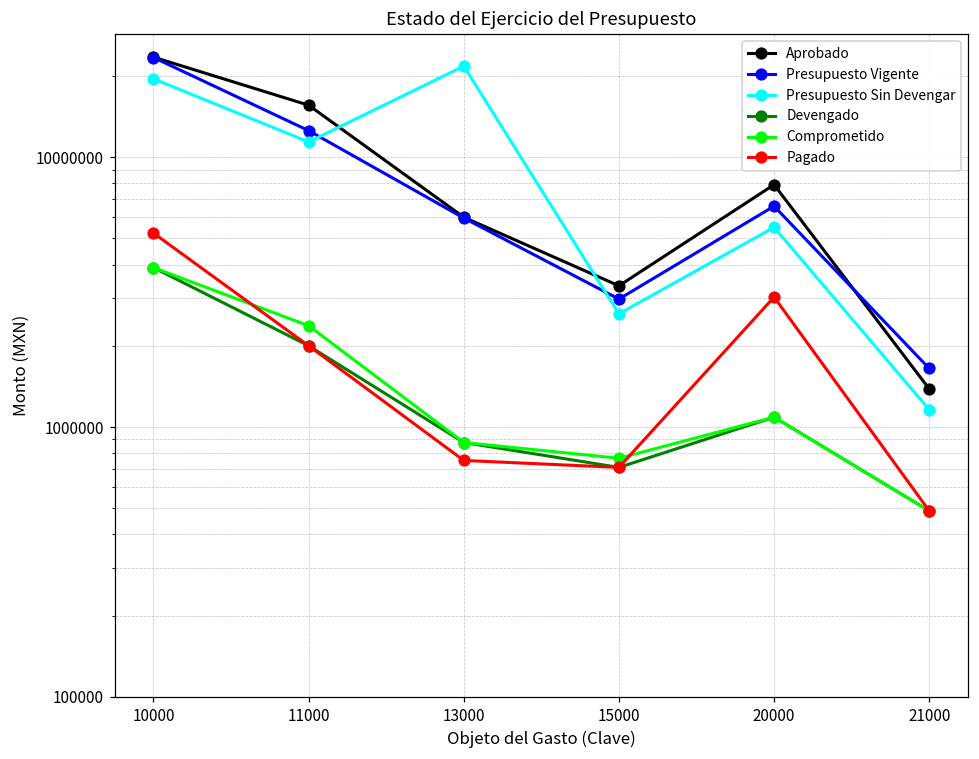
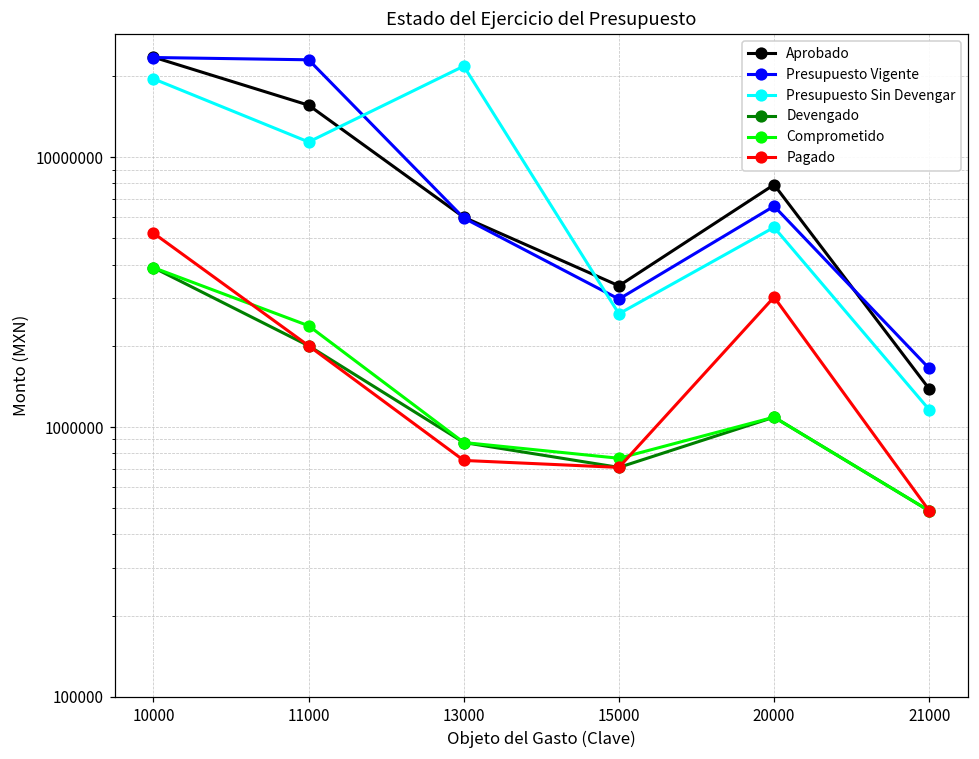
Presupuesto Vigente, 11000: 13000000 -> 23000000
